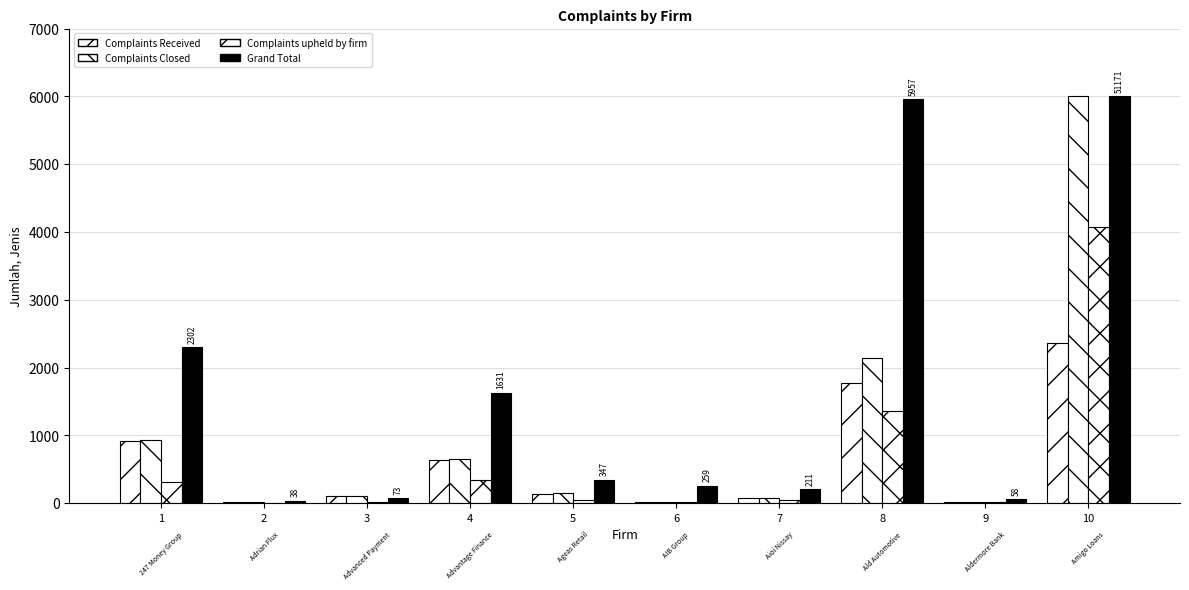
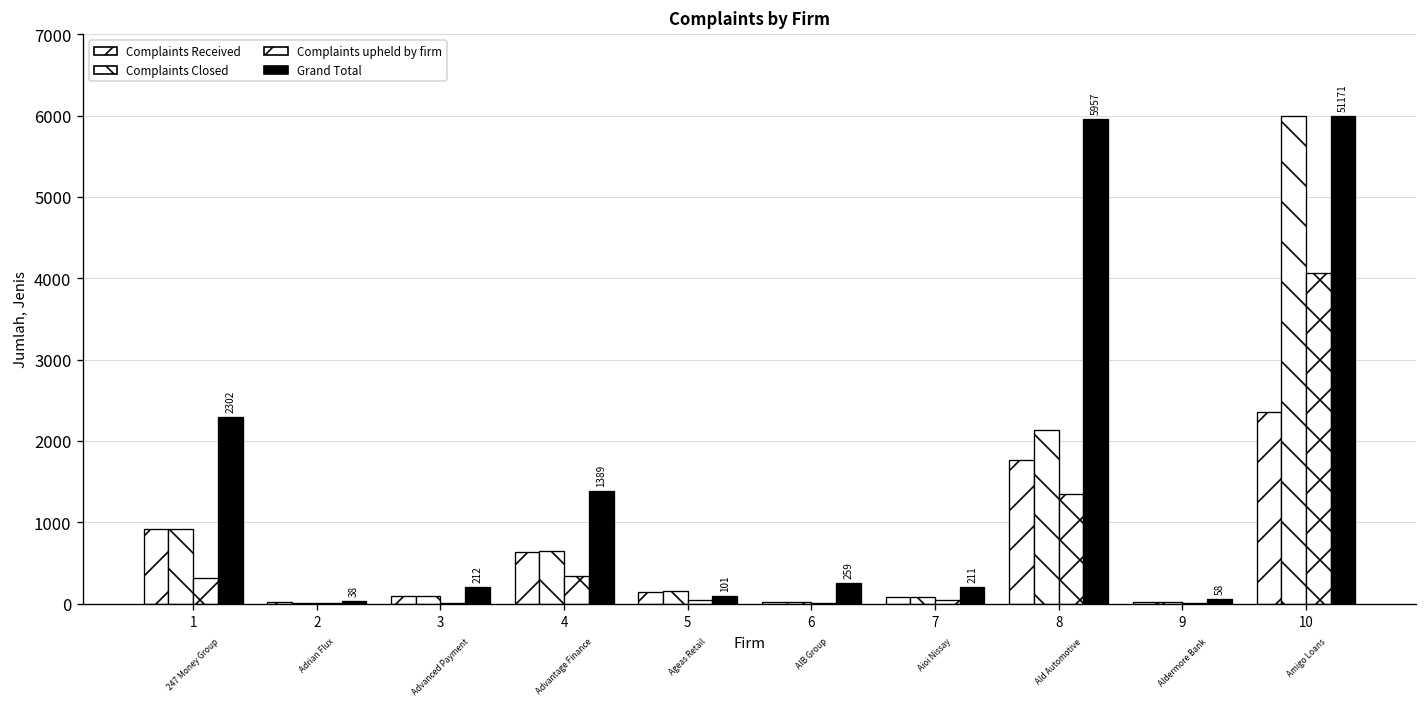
Grand Total, 3: 73 -> 212
Grand Total, 4: 1631 -> 1389
Grand Total, 5: 347 -> 101
